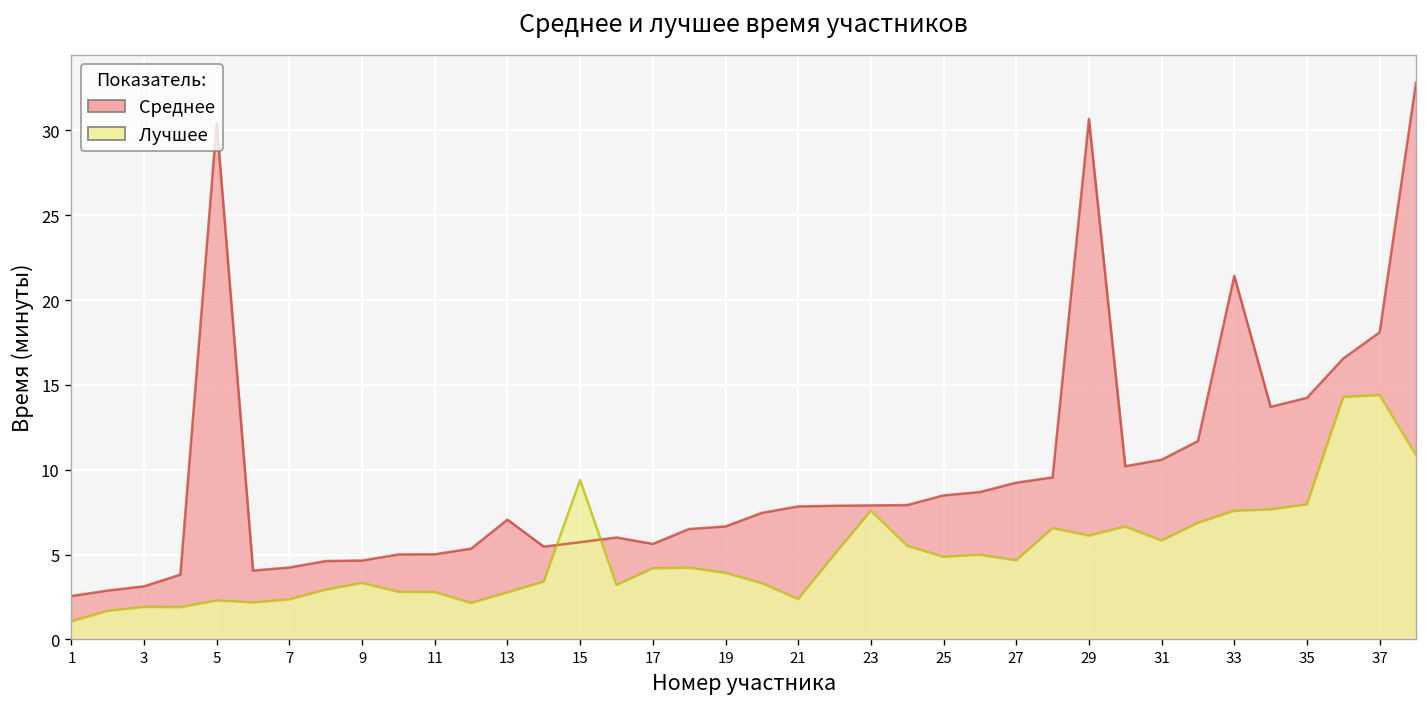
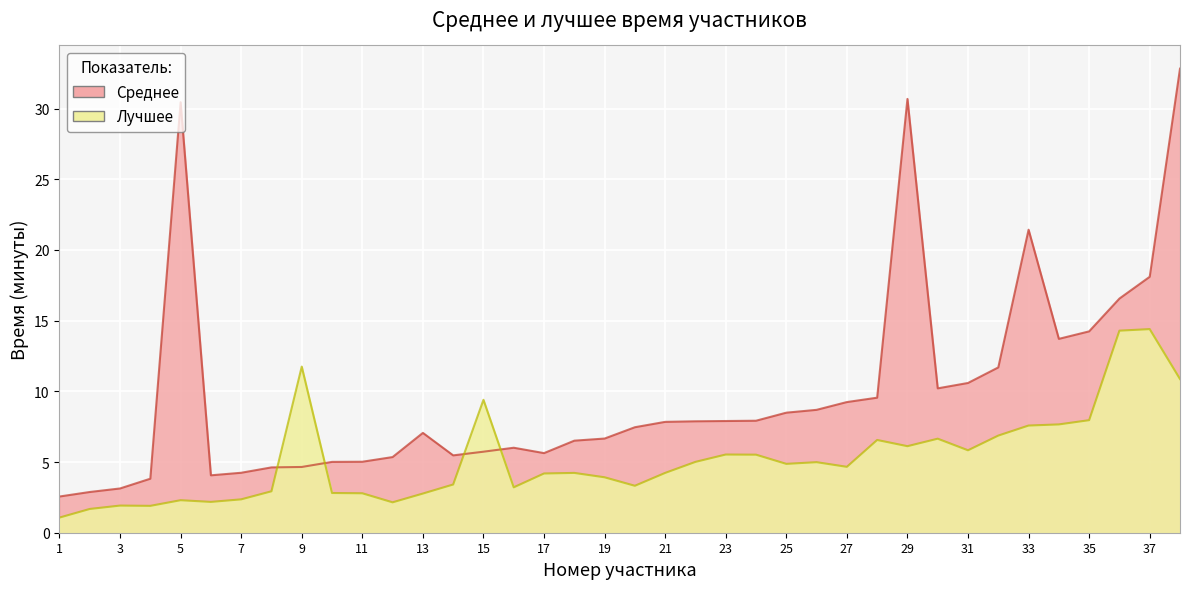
Лучшее, 9: 3.3 -> 11.8
Лучшее, 21: 2.4 -> 4.2
Лучшее, 23: 7.6 -> 5.5
